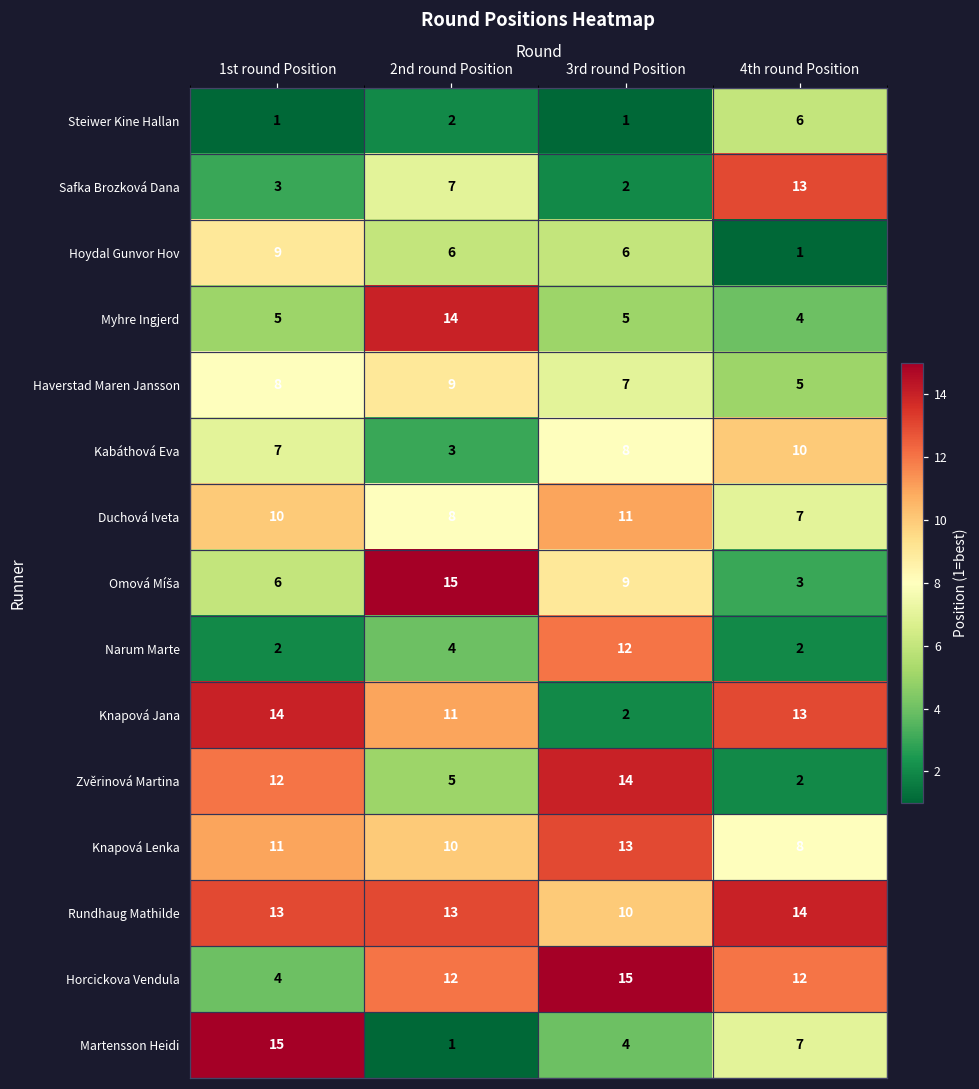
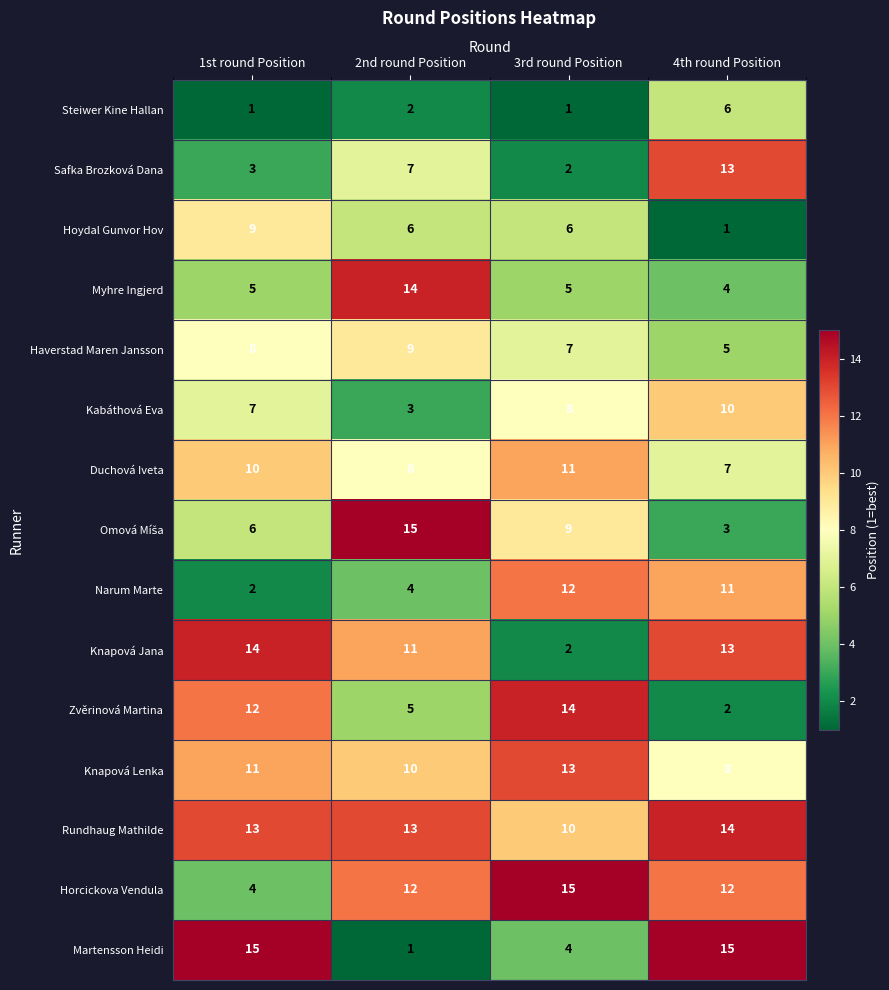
Narum Marte, 4th round Position: 2 -> 11
Martensson Heidi, 4th round Position: 7 -> 15
